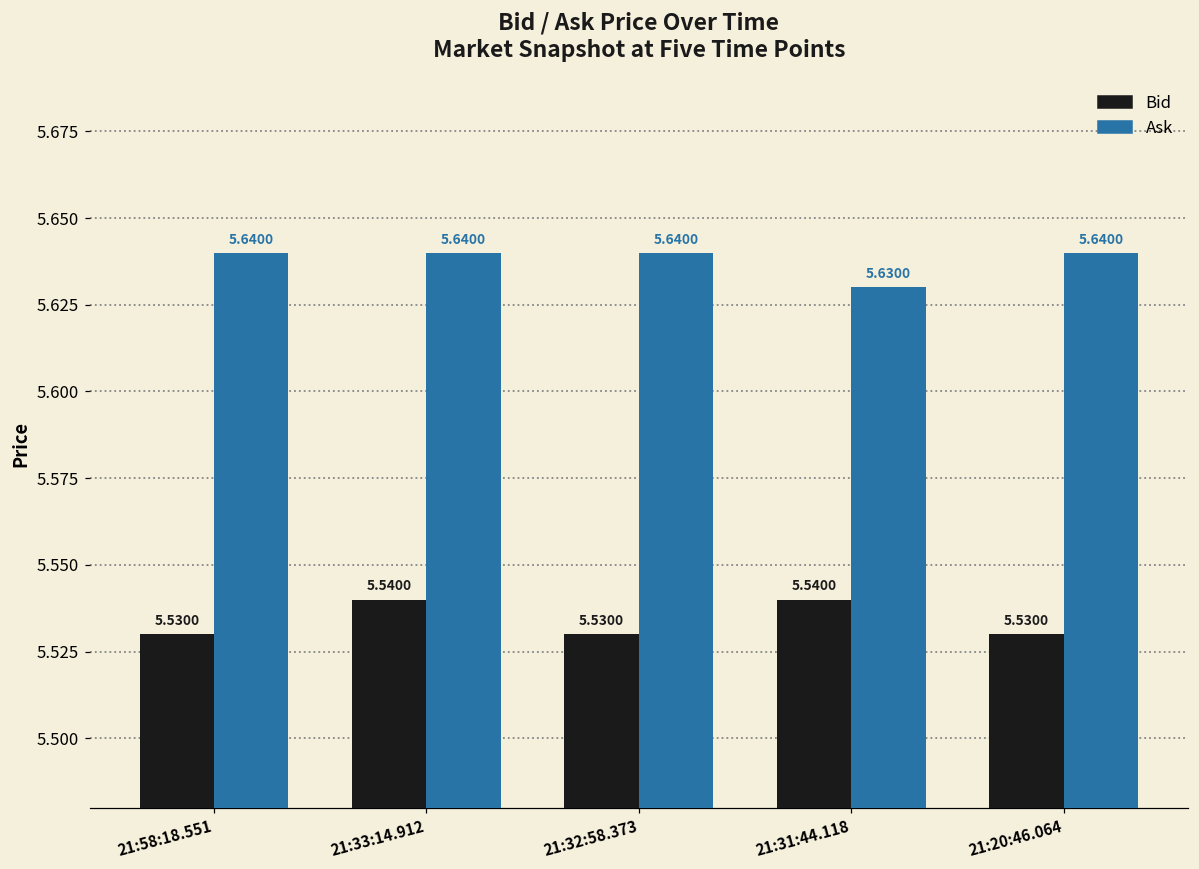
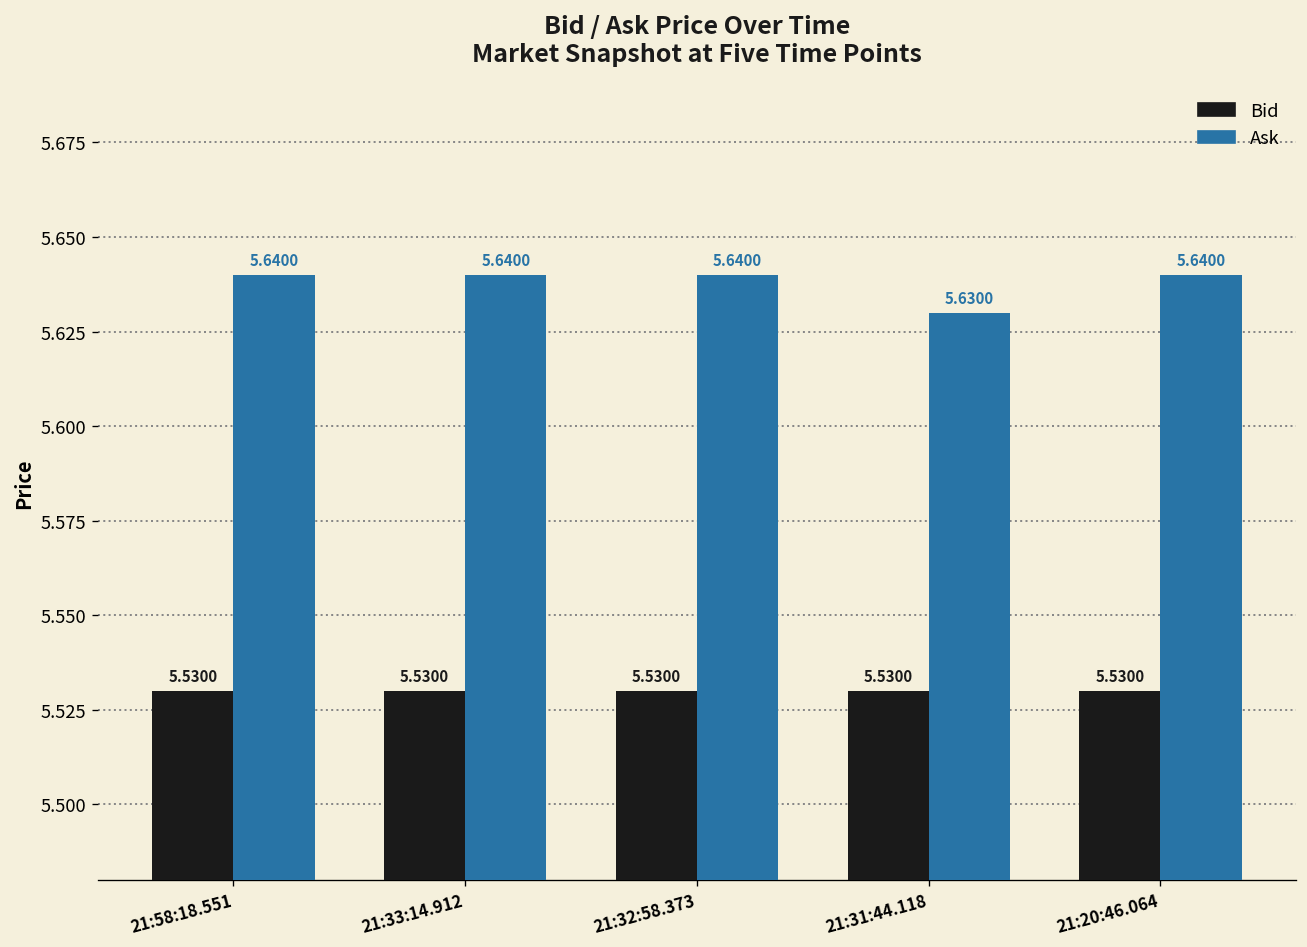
Bid, 21:33:14.912: 5.5400 -> 5.5300
Bid, 21:31:44.118: 5.5400 -> 5.5300
